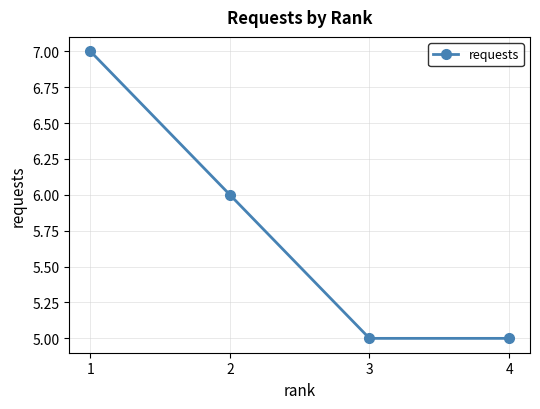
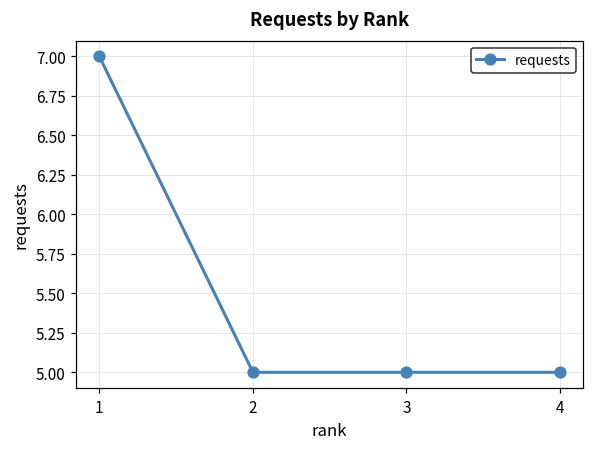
2: 6 -> 5
